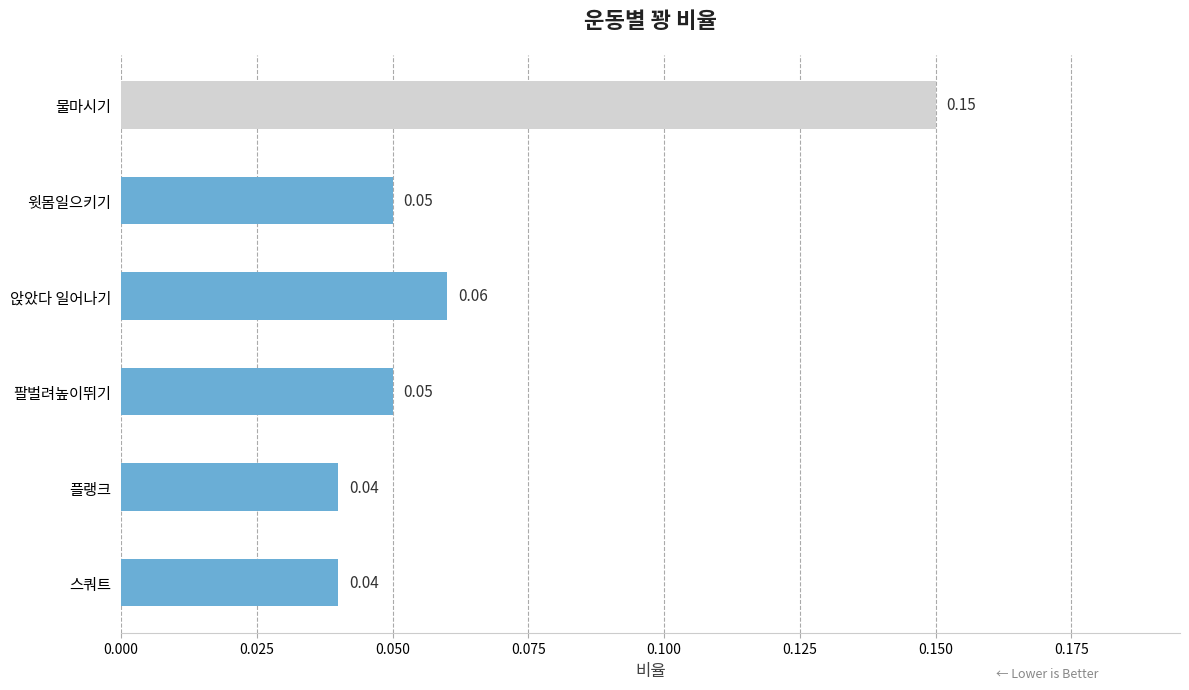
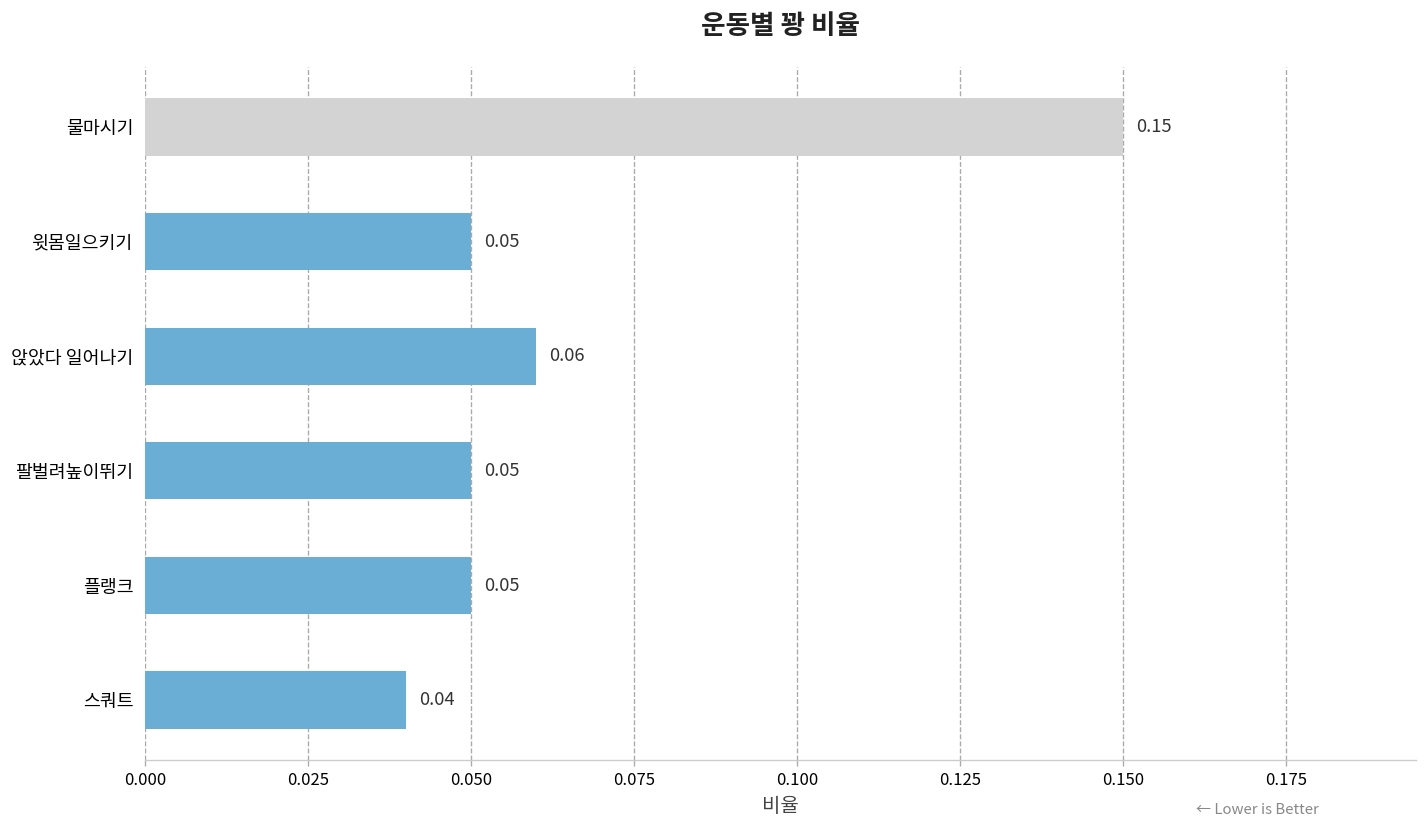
플랭크: 0.04 -> 0.05
